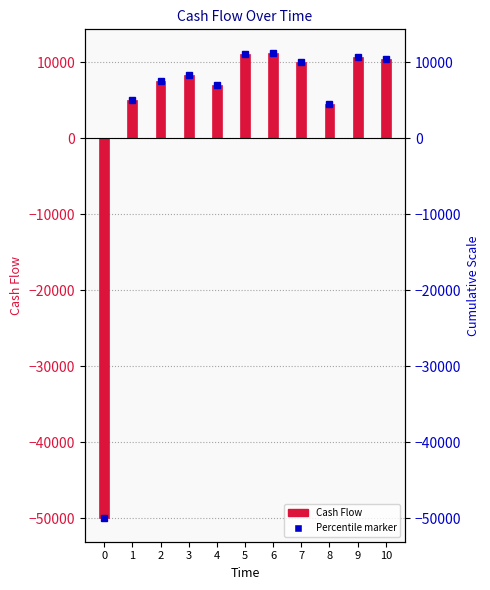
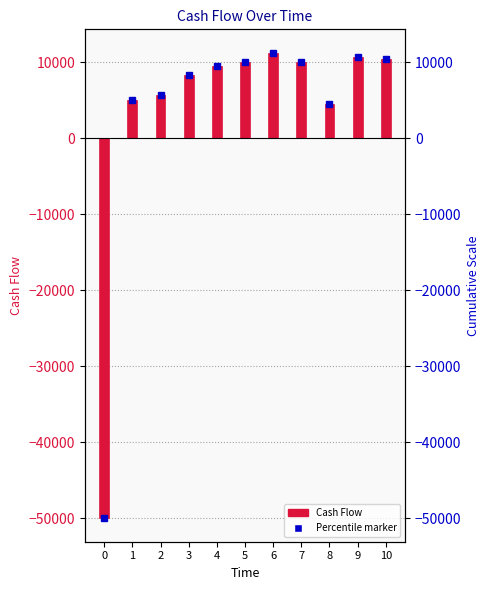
Cash Flow, 2: 8000 -> 6000
Cash Flow, 4: 7000 -> 10000
Cash Flow, 5: 11000 -> 10000
